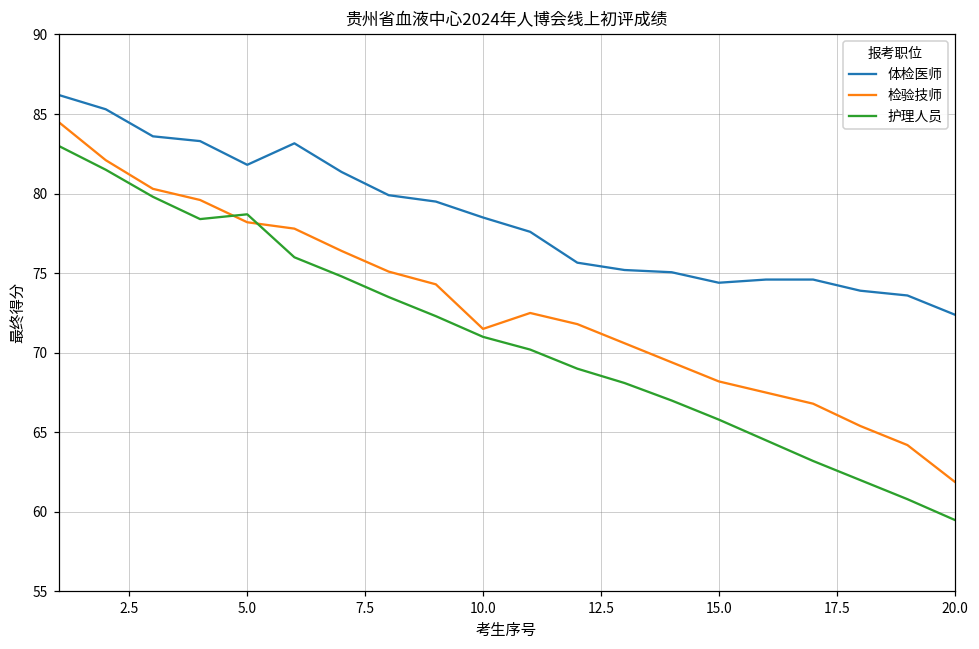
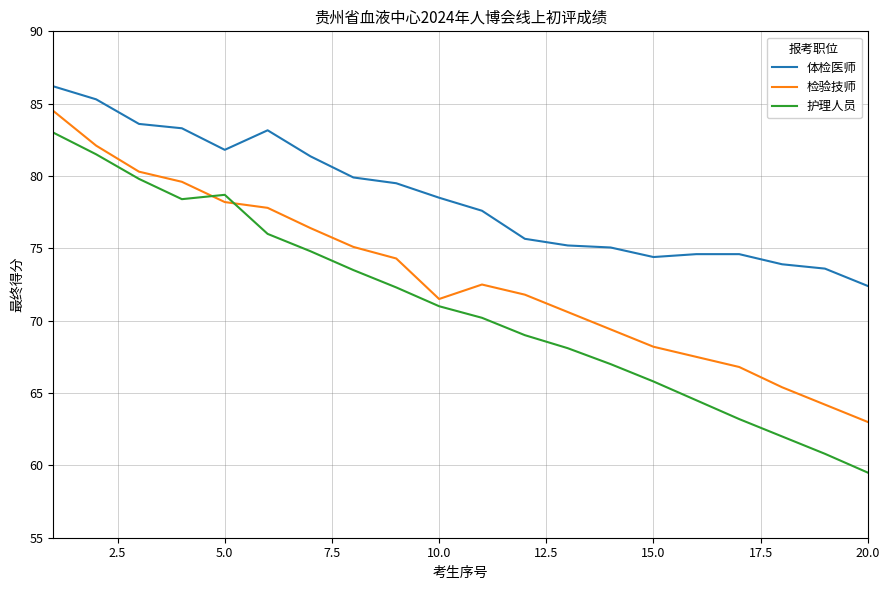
检验技师, 20.0: 61.9 -> 63.0
